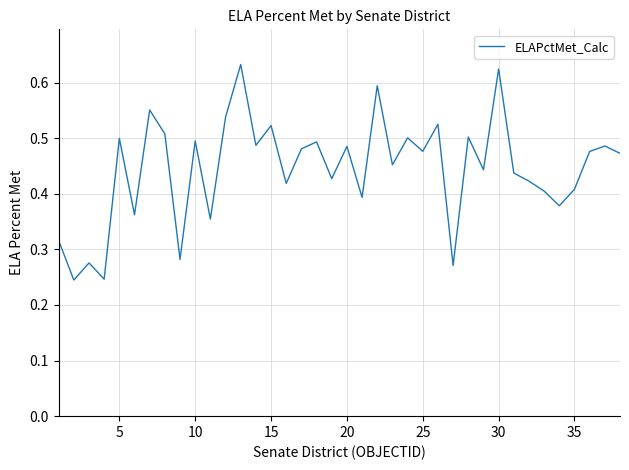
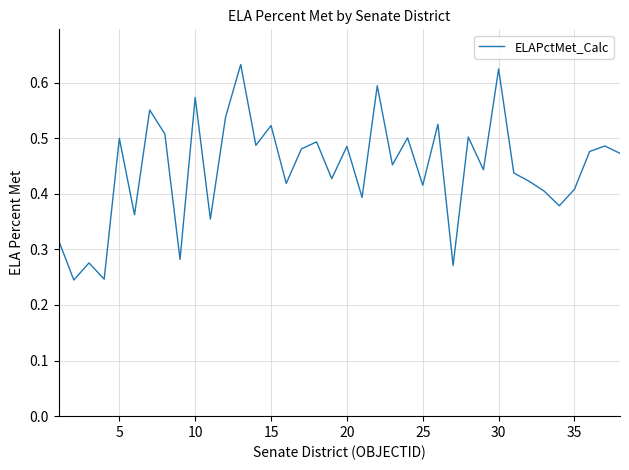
10: 0.50 -> 0.57
25: 0.48 -> 0.42
